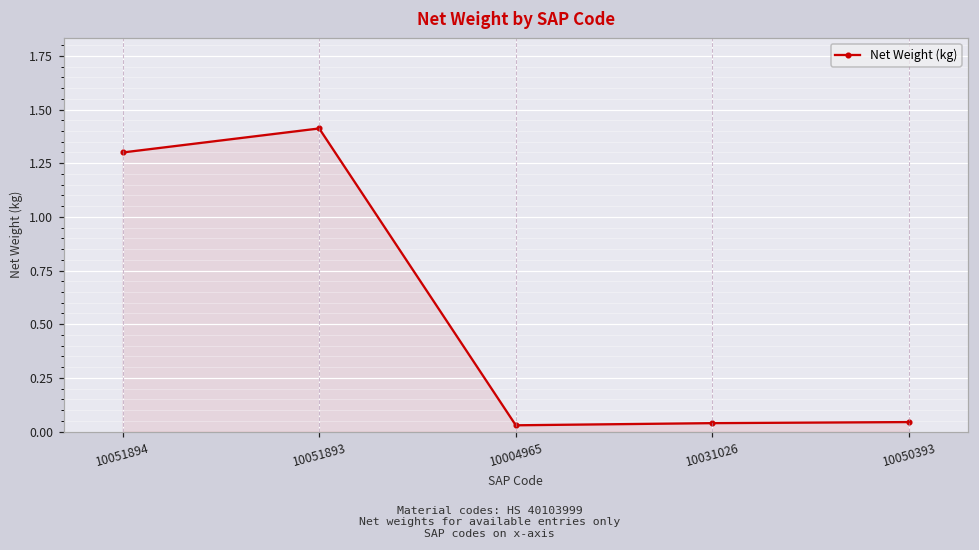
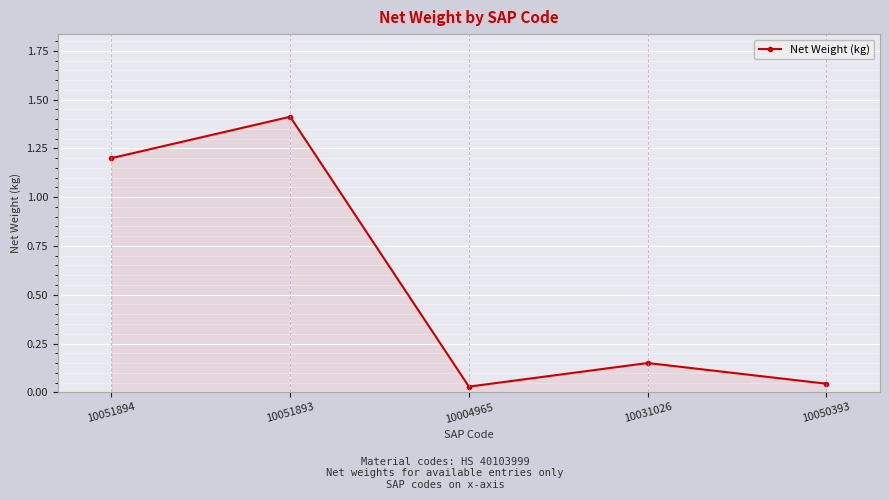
10051894: 1.3 -> 1.2
10031026: 0.04 -> 0.15
